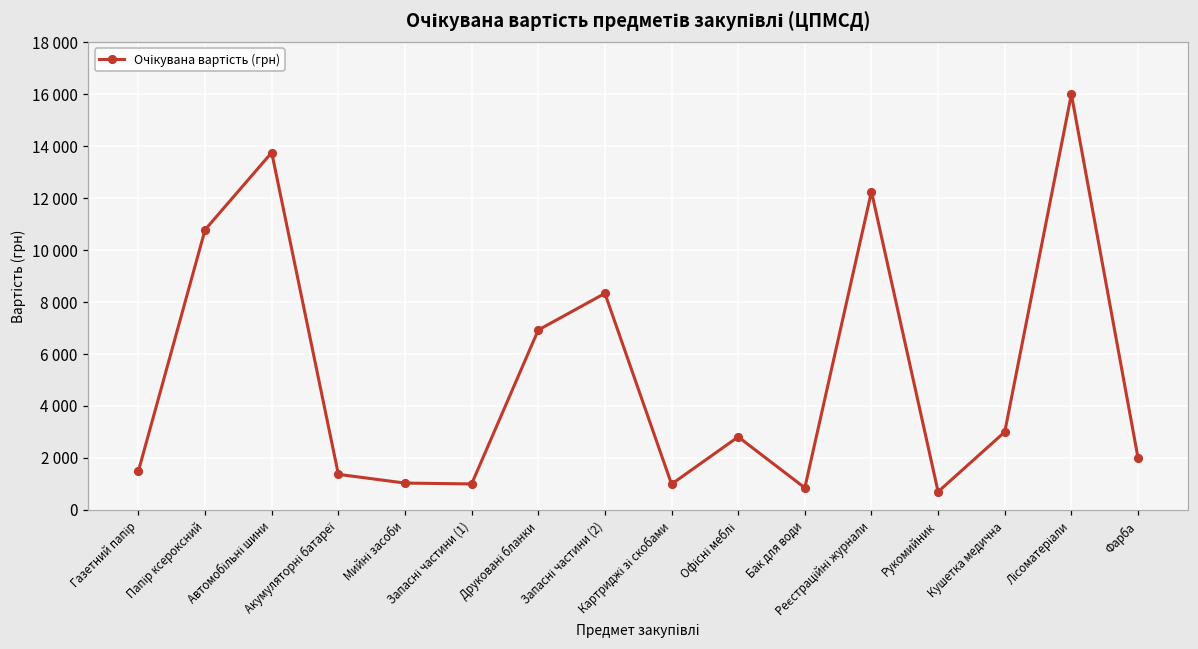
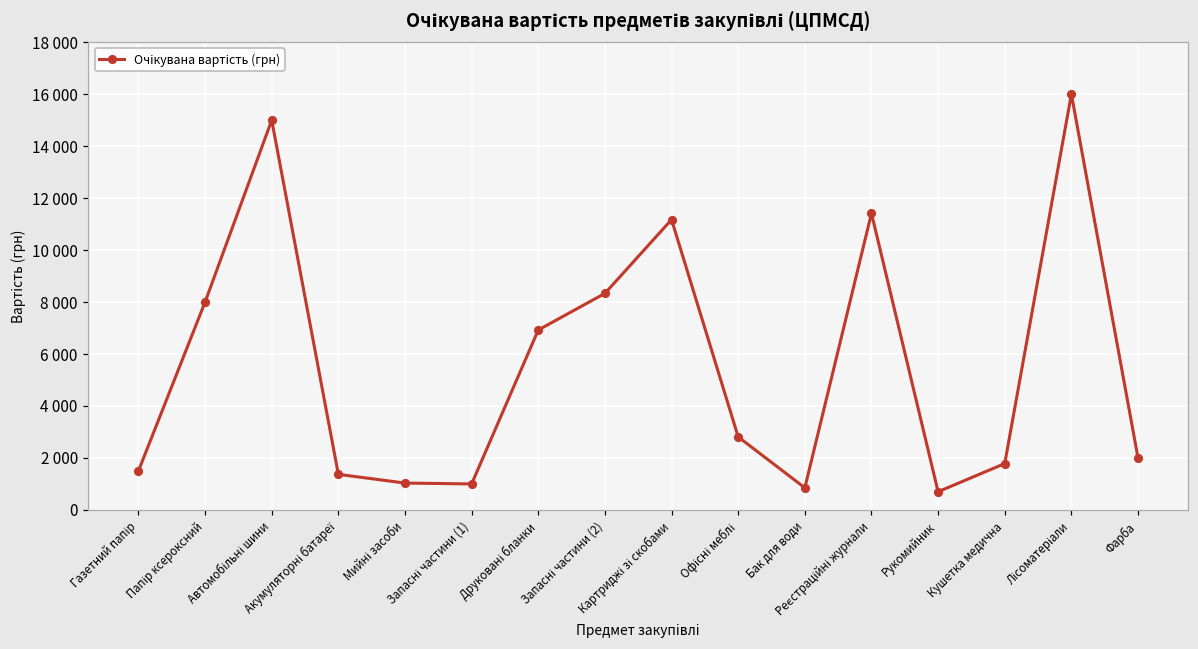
Папір ксероксний: 10800 -> 8000
Автомобільні шини: 13800 -> 15000
Картриджі зі скобами: 1000 -> 11200
Реєстраційні журнали: 12300 -> 11400
Кушетка медична: 3000 -> 1800
